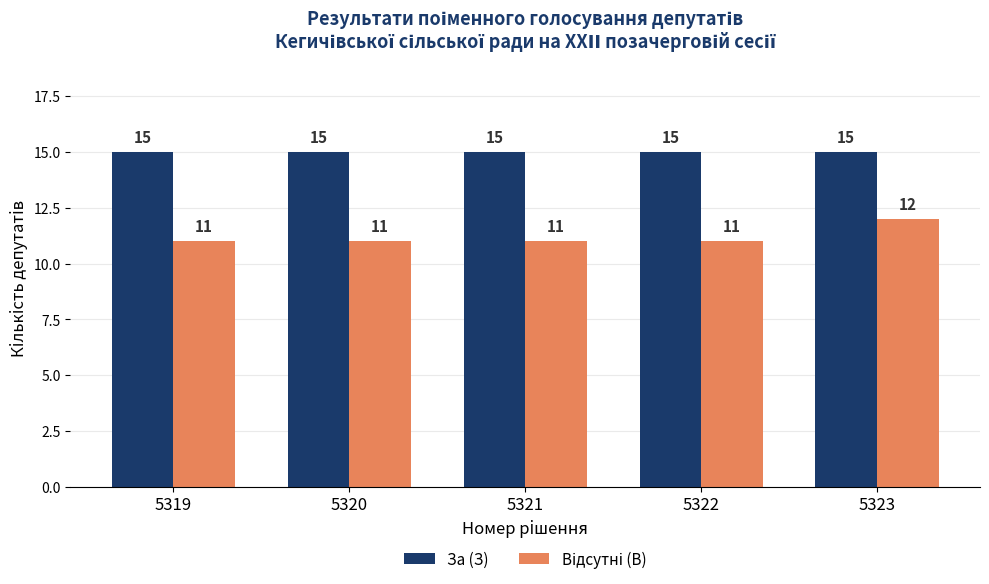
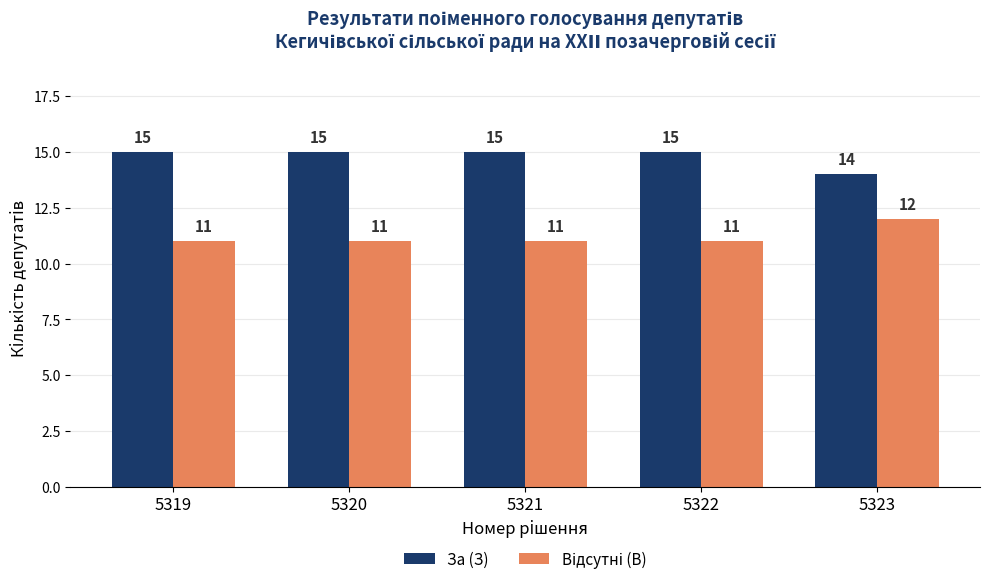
За (З), 5323: 15 -> 14
